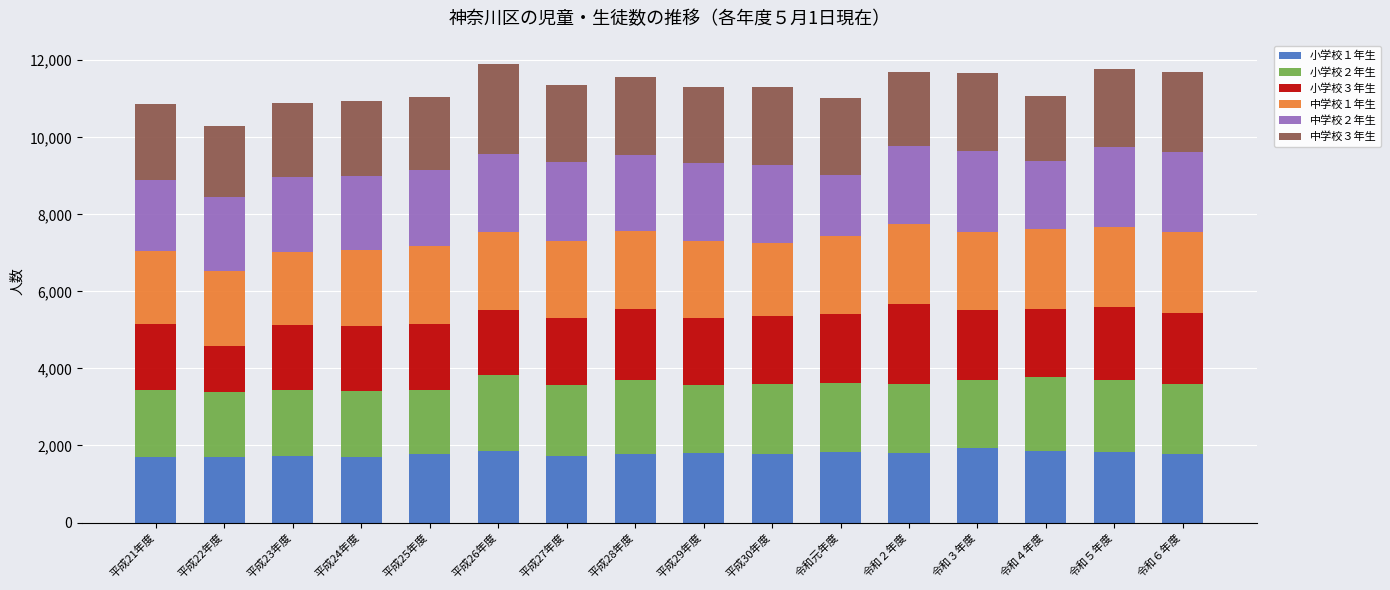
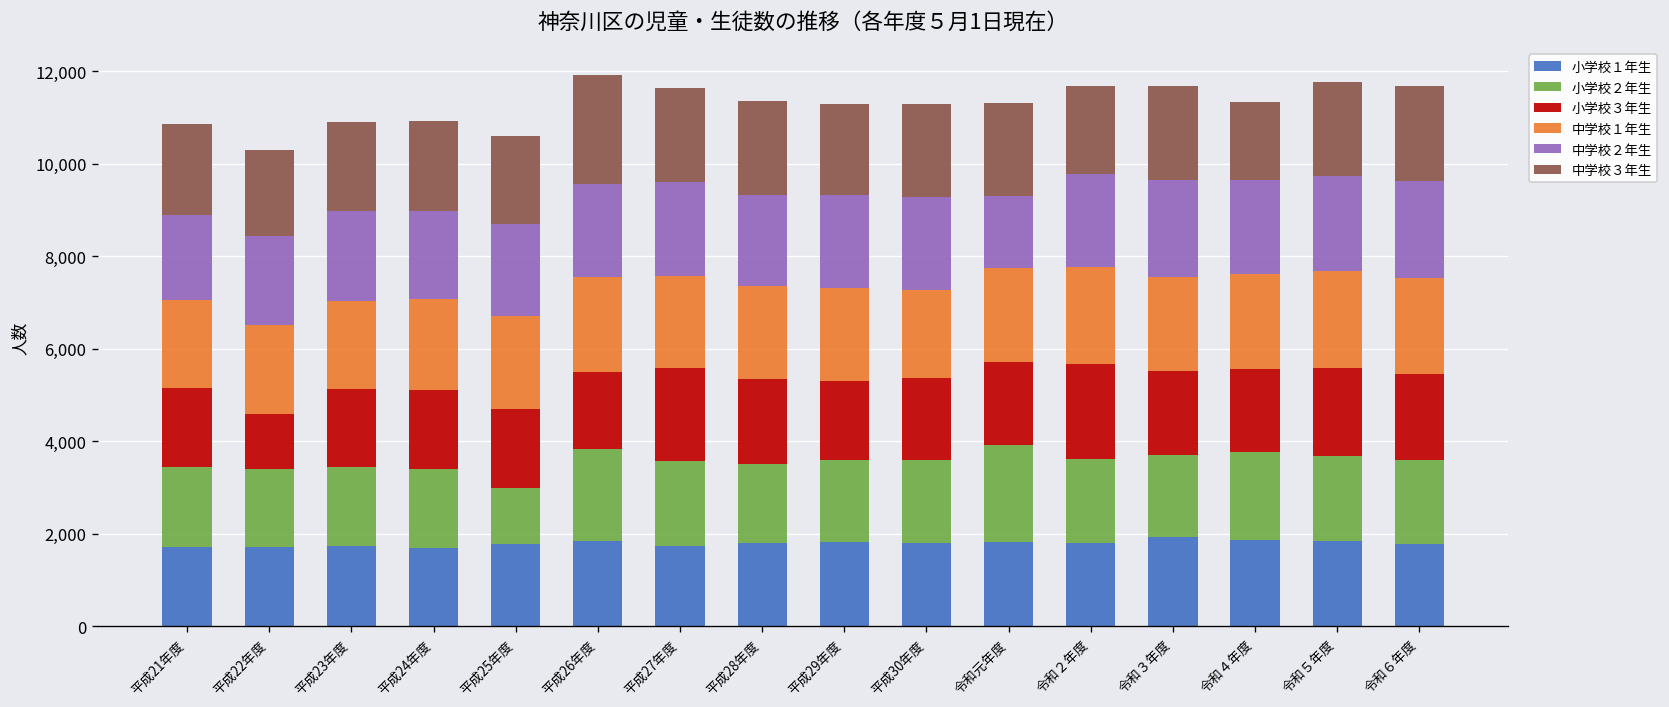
小学校２年生, 平成25年度: 1,700 -> 1,200
小学校３年生, 平成27年度: 1,800 -> 2,000
小学校２年生, 平成28年度: 1,900 -> 1,700
小学校２年生, 令和元年度: 1,800 -> 2,100
中学校２年生, 令和４年度: 1,800 -> 2,000
